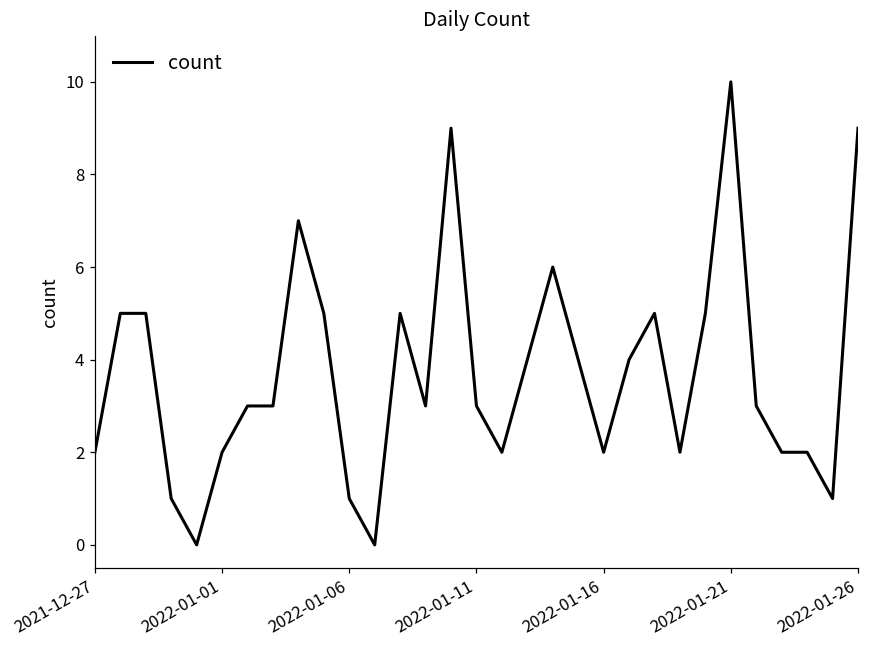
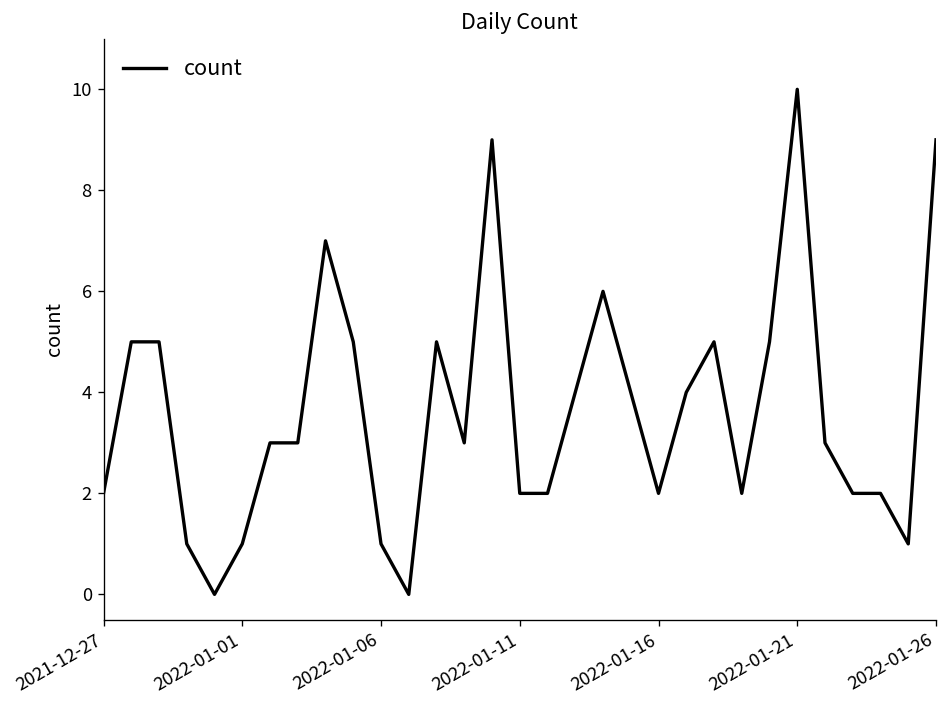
2022-01-01: 2 -> 1
2022-01-11: 3 -> 2
